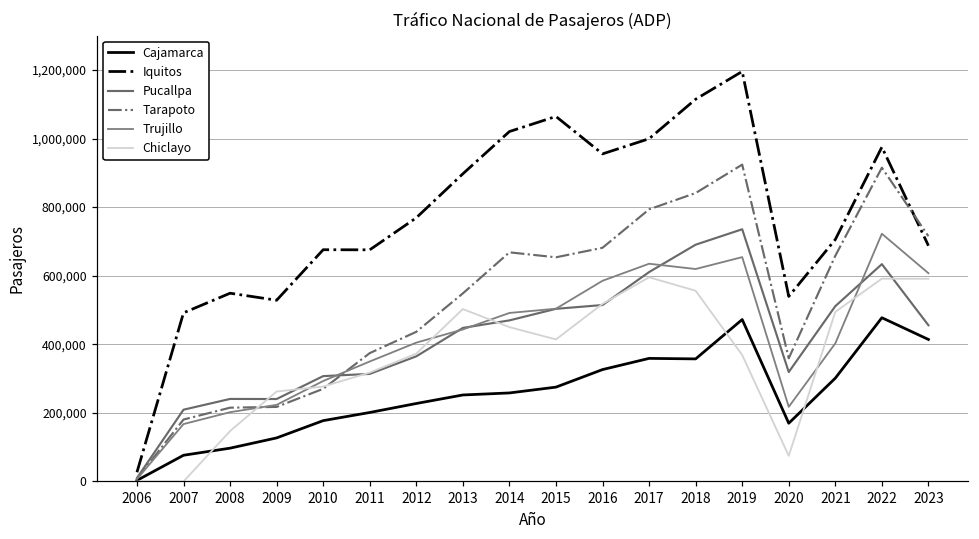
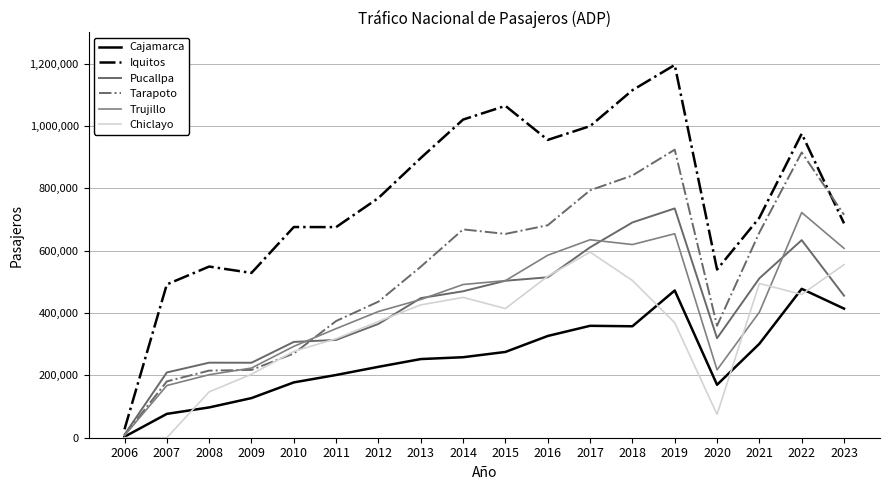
Chiclayo, 2009: 260,000 -> 200,000
Chiclayo, 2013: 500,000 -> 430,000
Chiclayo, 2018: 560,000 -> 500,000
Chiclayo, 2022: 590,000 -> 460,000
Chiclayo, 2023: 590,000 -> 560,000
